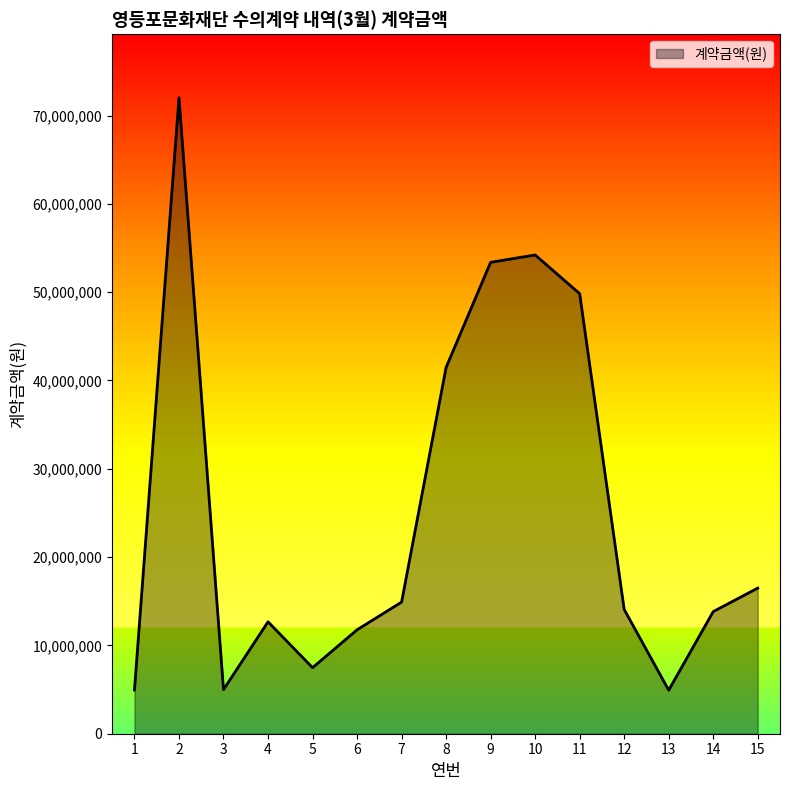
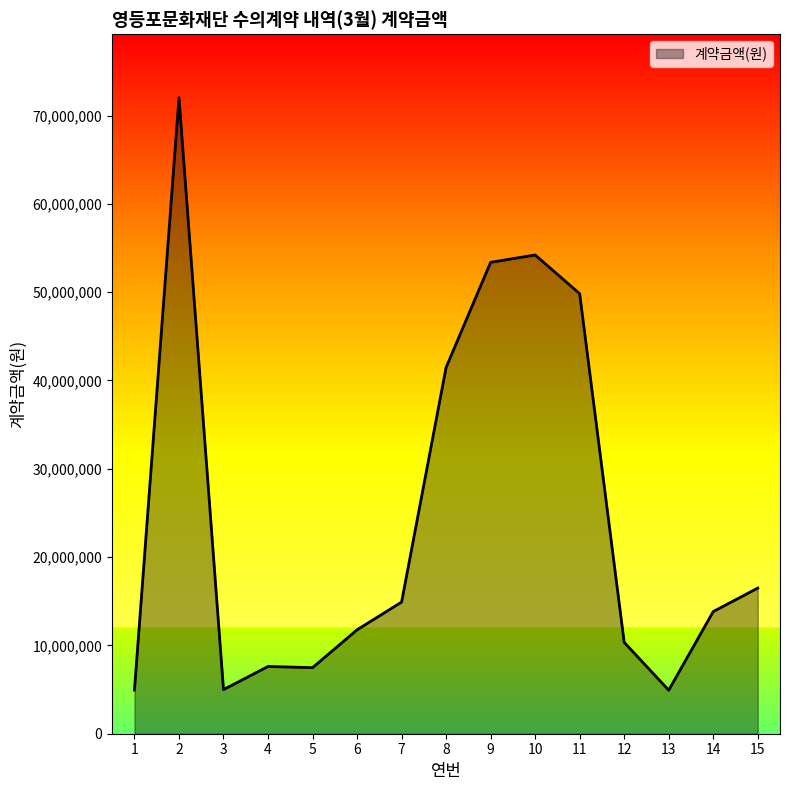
4: 13,000,000 -> 8,000,000
12: 14,000,000 -> 10,000,000
